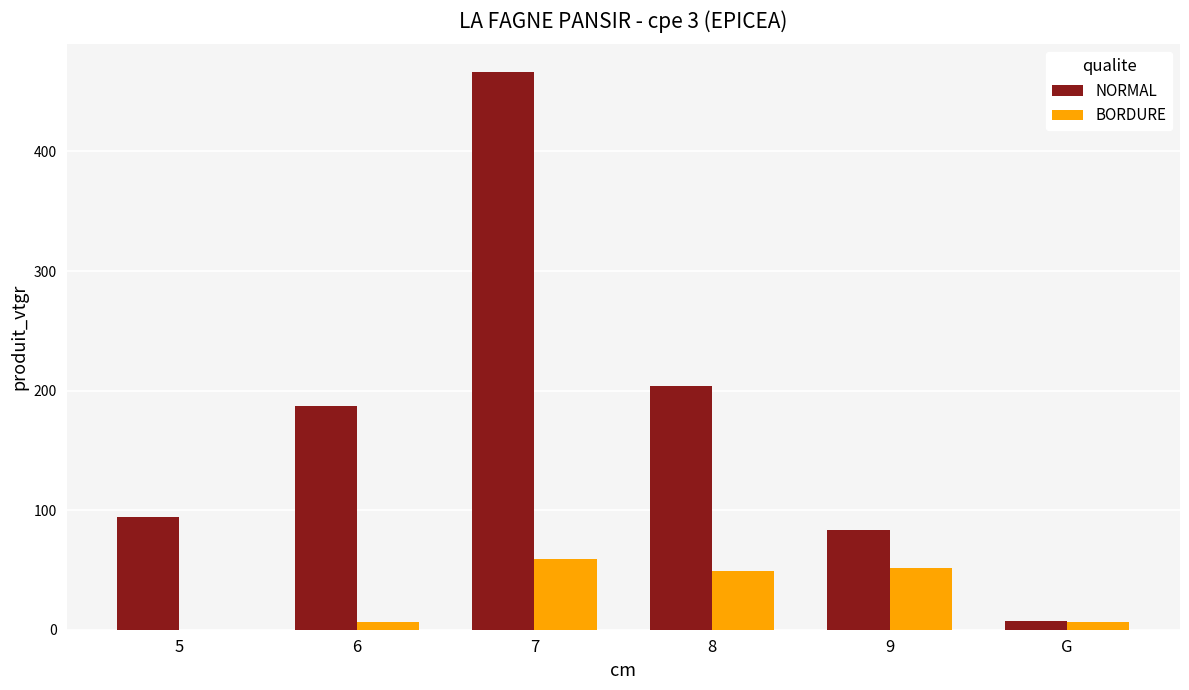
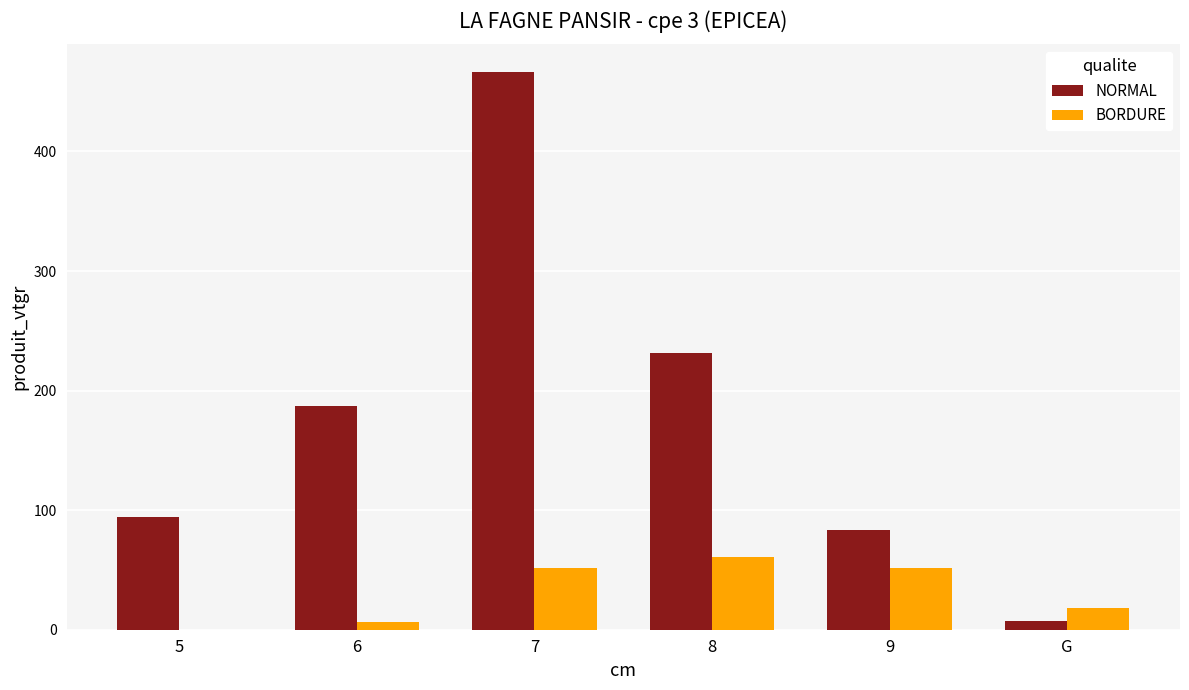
BORDURE, 7: 59 -> 52
NORMAL, 8: 204 -> 231
BORDURE, 8: 49 -> 61
BORDURE, G: 7 -> 19
